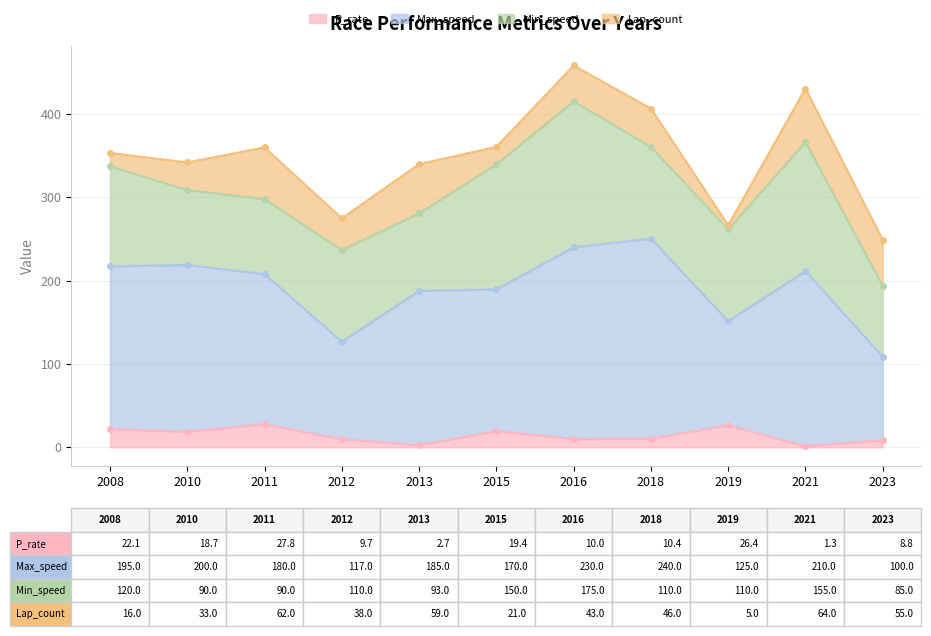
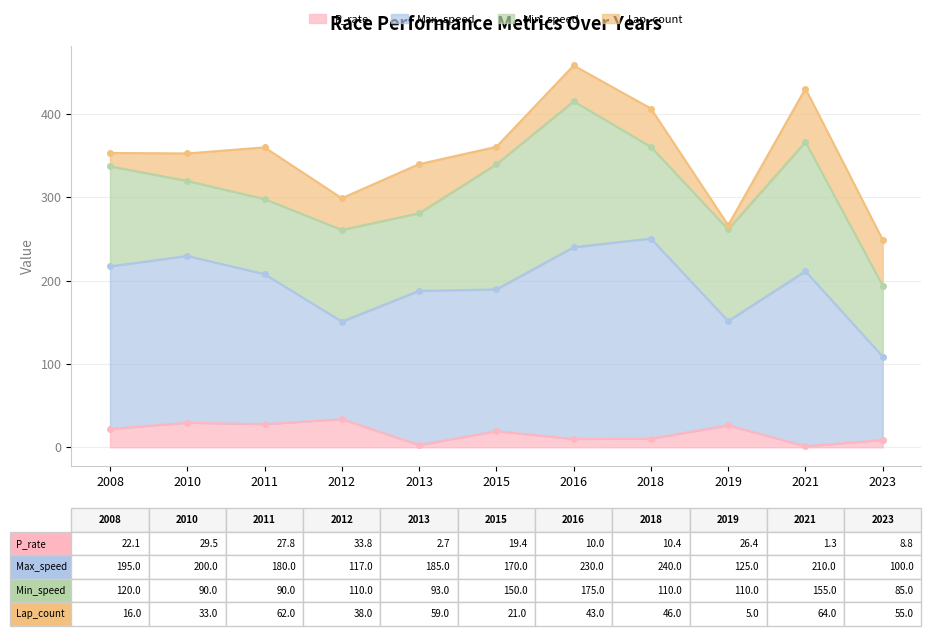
P_rate, 2010: 18.7 -> 29.5
P_rate, 2012: 9.7 -> 33.8
